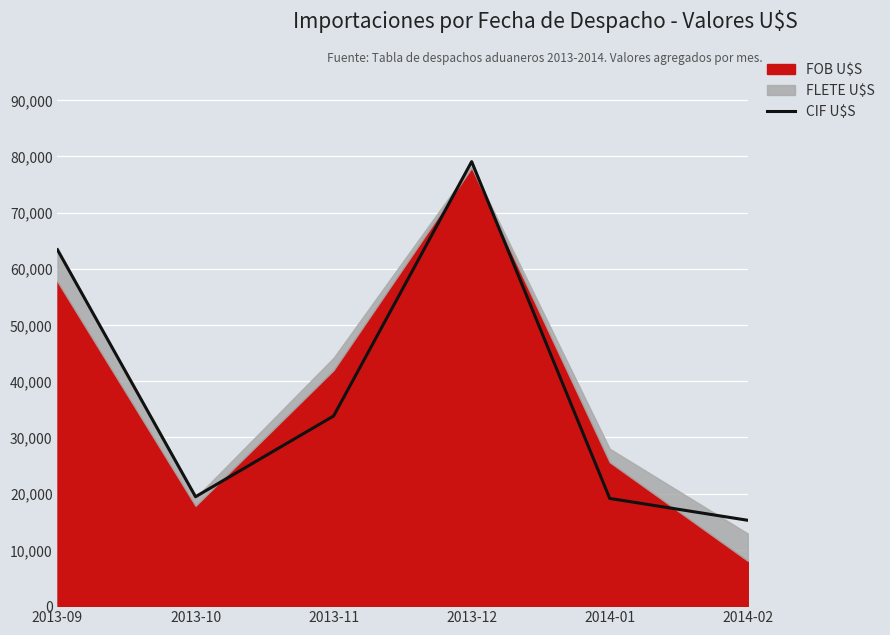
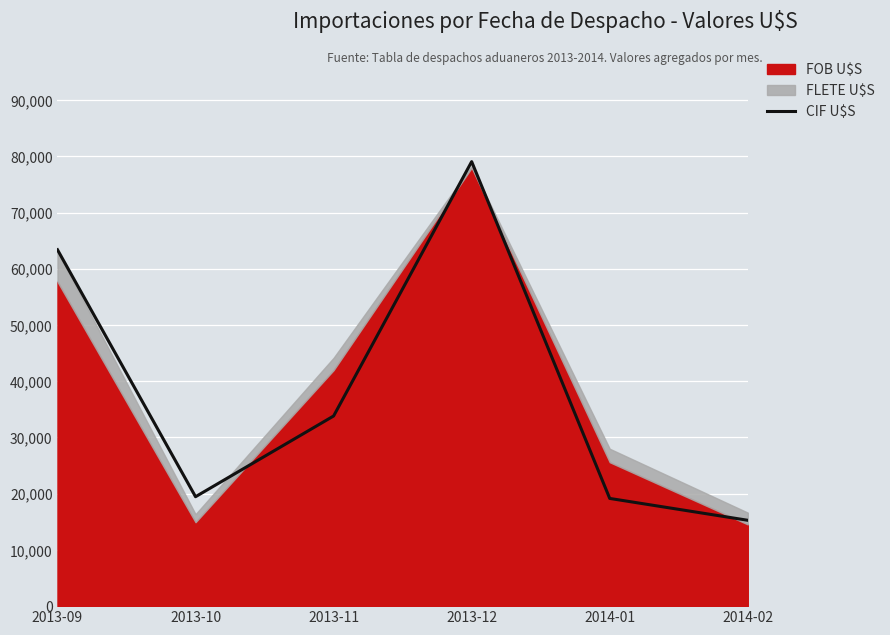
FOB U$S, 2013-10: 18,000 -> 15,000
FOB U$S, 2014-02: 8,000 -> 15,000
FLETE U$S, 2014-02: 5,000 -> 2,000
